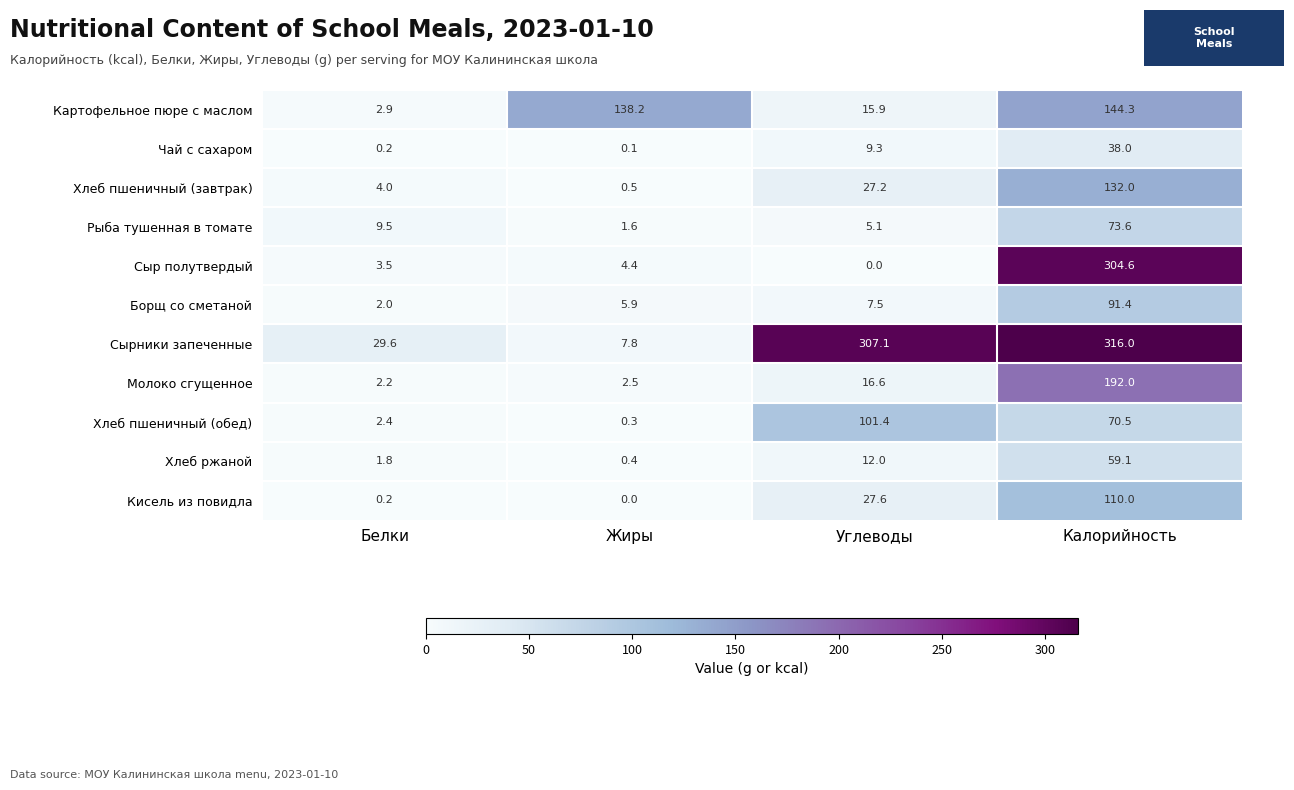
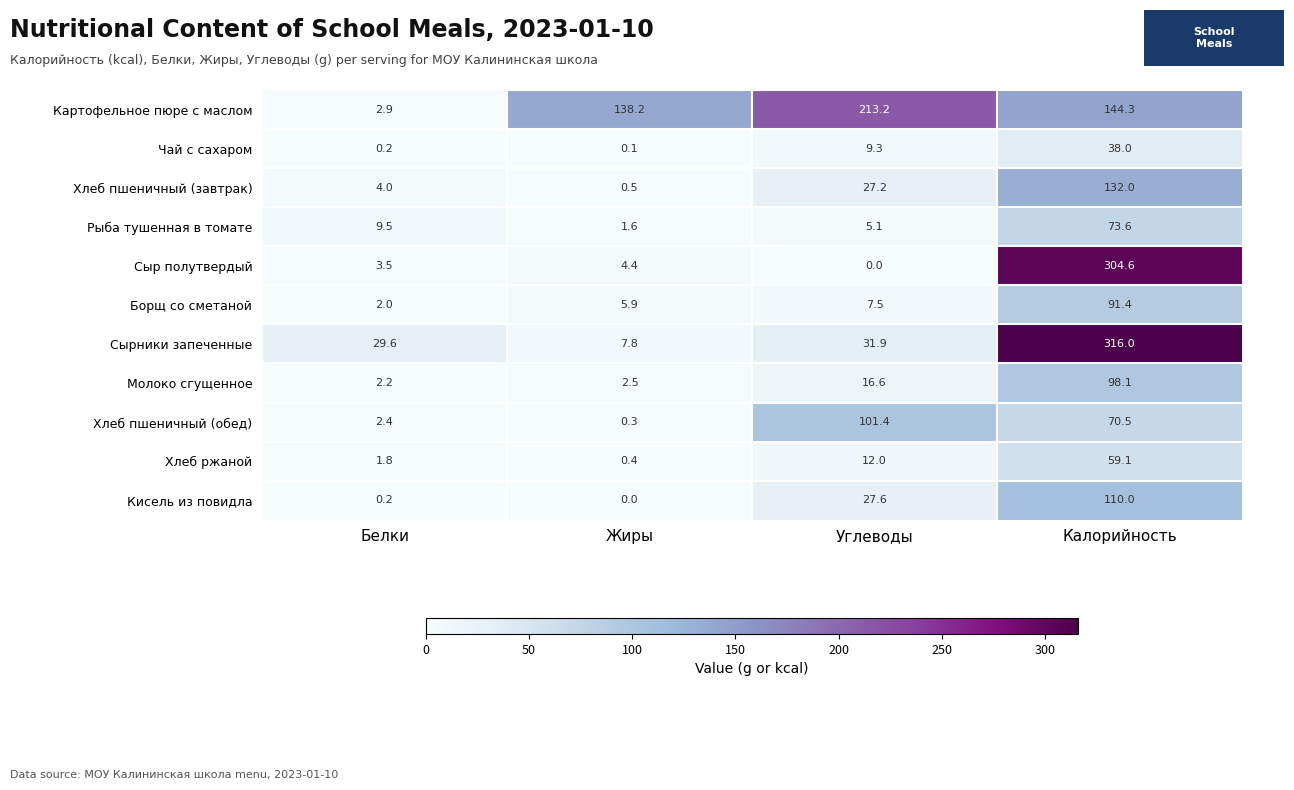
Картофельное пюре с маслом, Углеводы: 15.9 -> 213.2
Сырники запеченные, Углеводы: 307.1 -> 31.9
Молоко сгущенное, Калорийность: 192.0 -> 98.1
